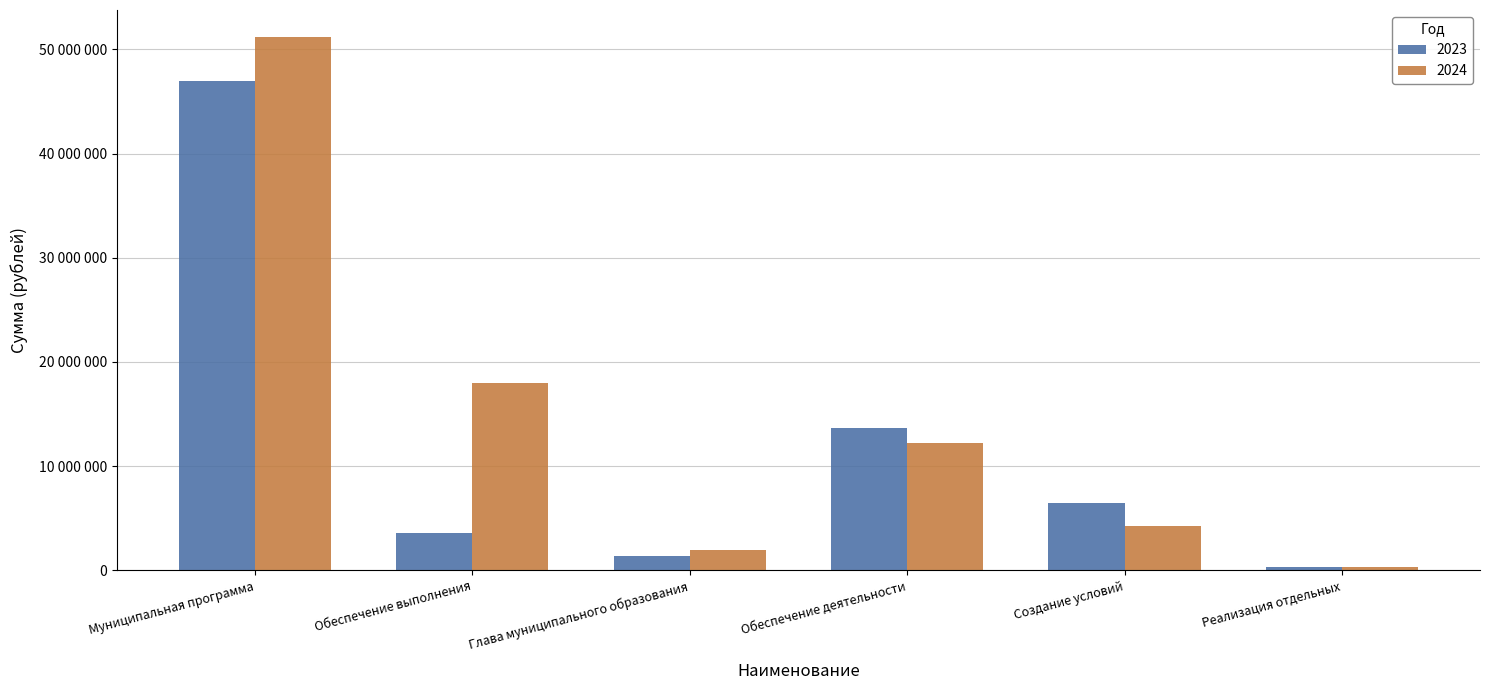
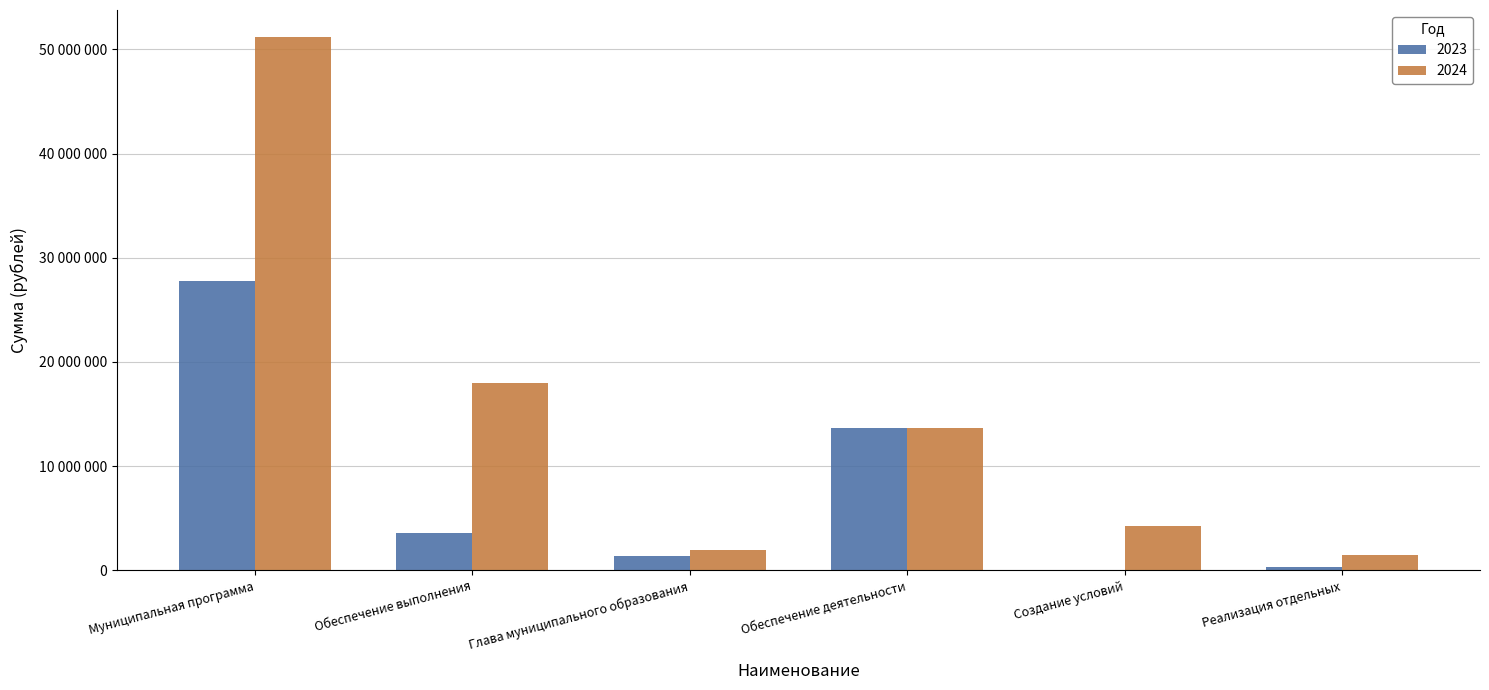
2023, Муниципальная программа: 46900000 -> 27800000
2024, Обеспечение деятельности: 12200000 -> 13700000
2023, Создание условий: 6500000 -> 0
2024, Реализация отдельных: 300000 -> 1400000
